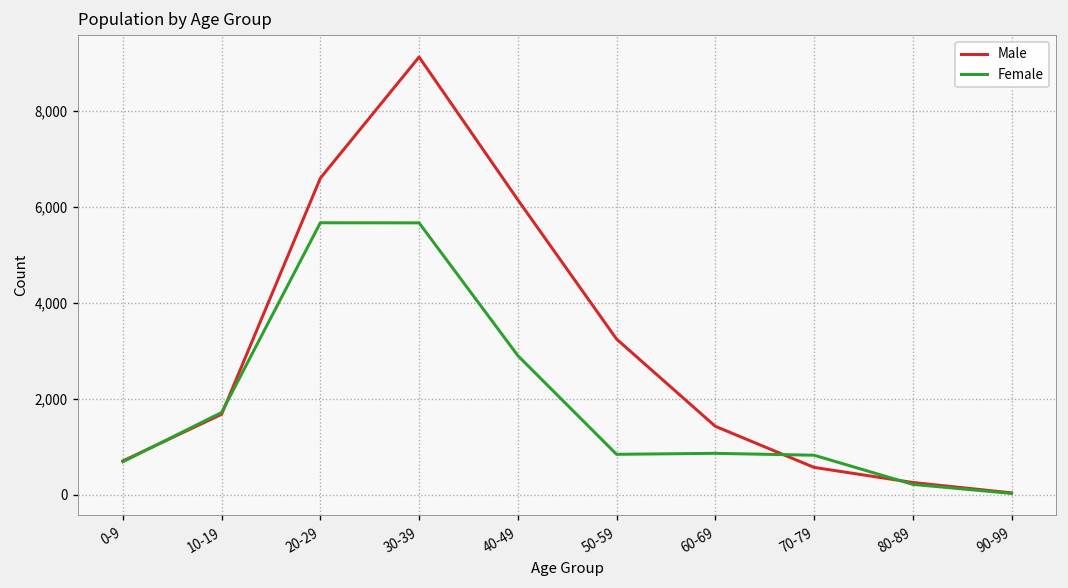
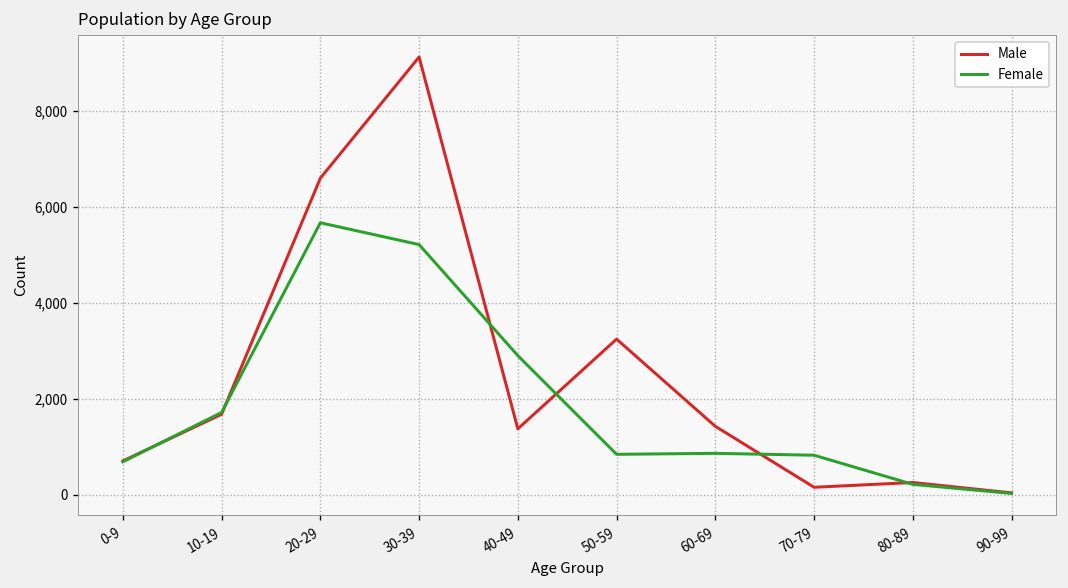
Female, 30-39: 5,700 -> 5,200
Male, 40-49: 6,100 -> 1,400
Male, 70-79: 600 -> 200
